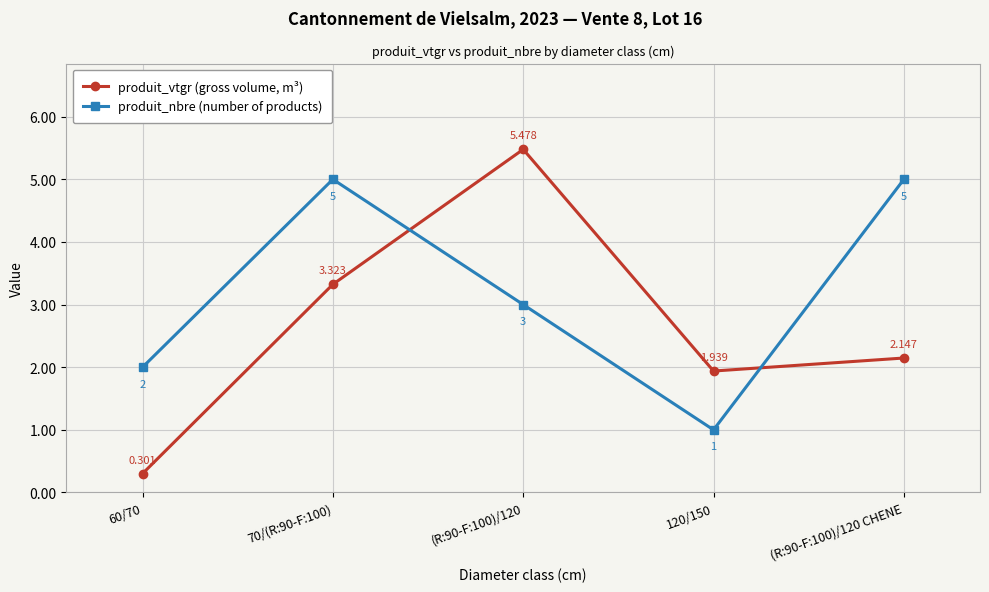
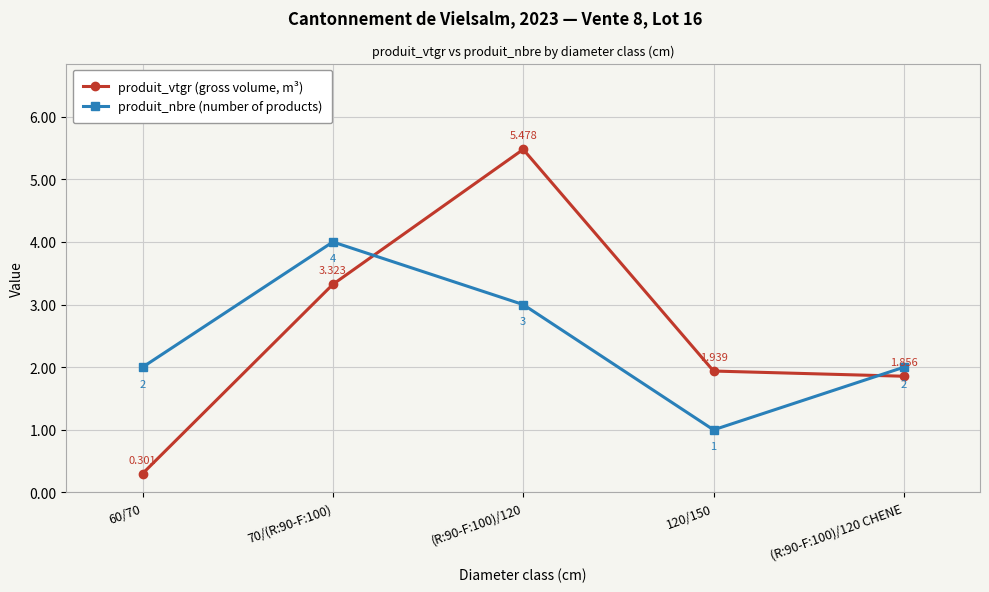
produit_nbre (number of products), 70/(R:90-F:100): 5 -> 4
produit_vtgr (gross volume, m³), (R:90-F:100)/120 CHENE: 2.147 -> 1.856
produit_nbre (number of products), (R:90-F:100)/120 CHENE: 5 -> 2
